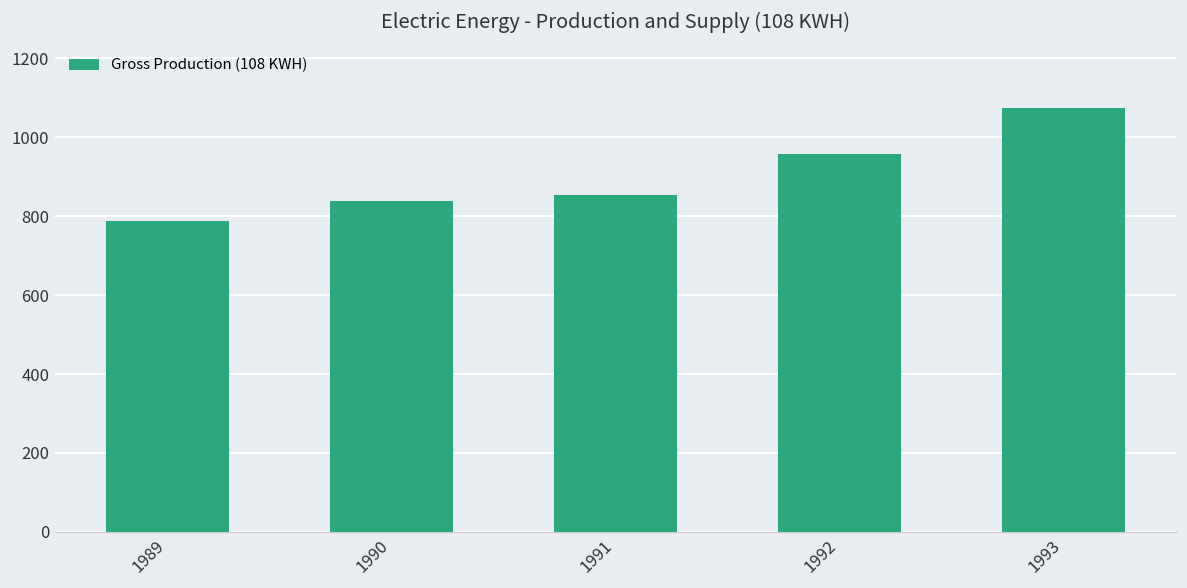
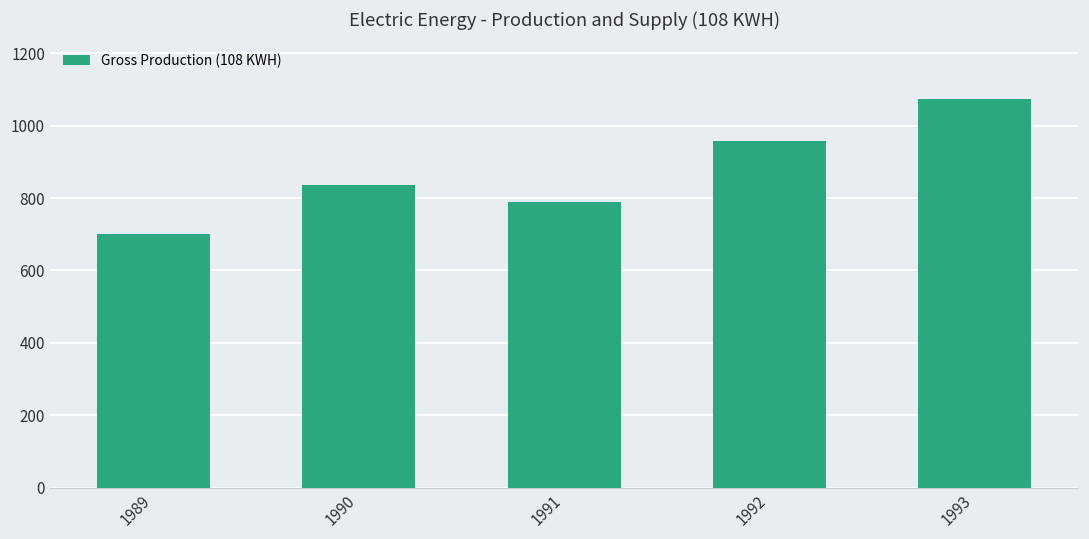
1989: 790 -> 700
1991: 850 -> 790
